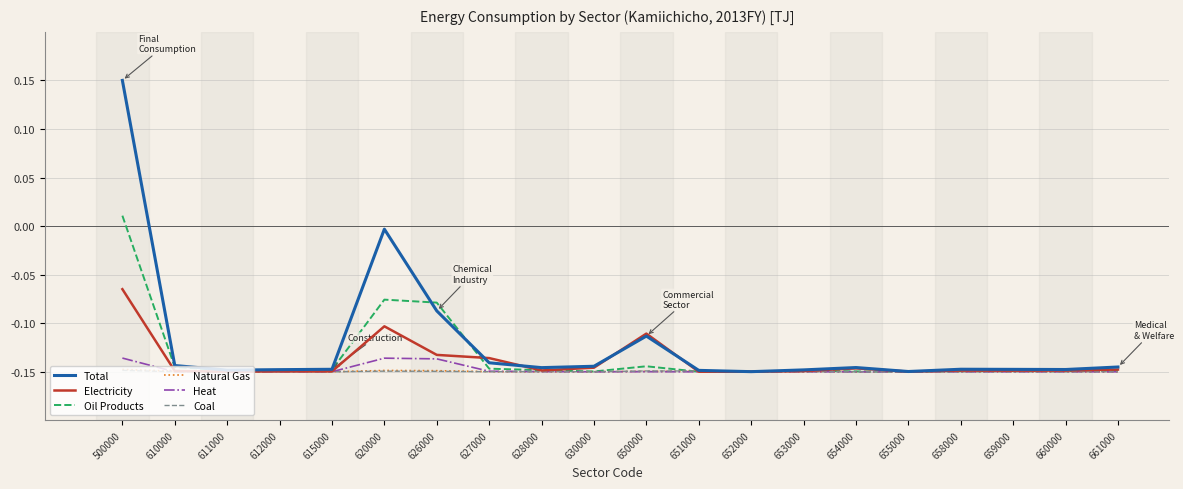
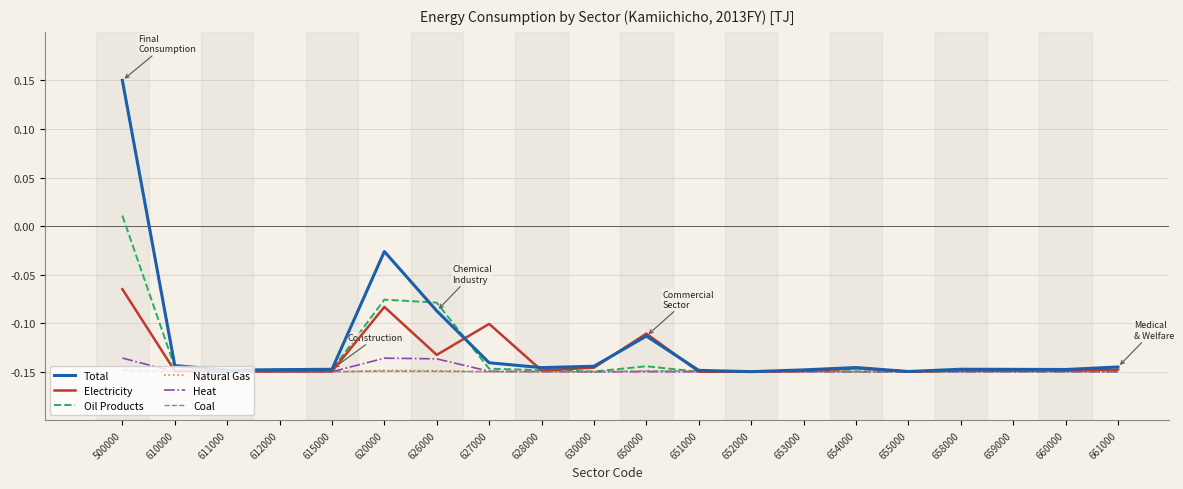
Total, 620000: 0.00 -> -0.03
Electricity, 620000: -0.10 -> -0.08
Electricity, 627000: -0.14 -> -0.10
